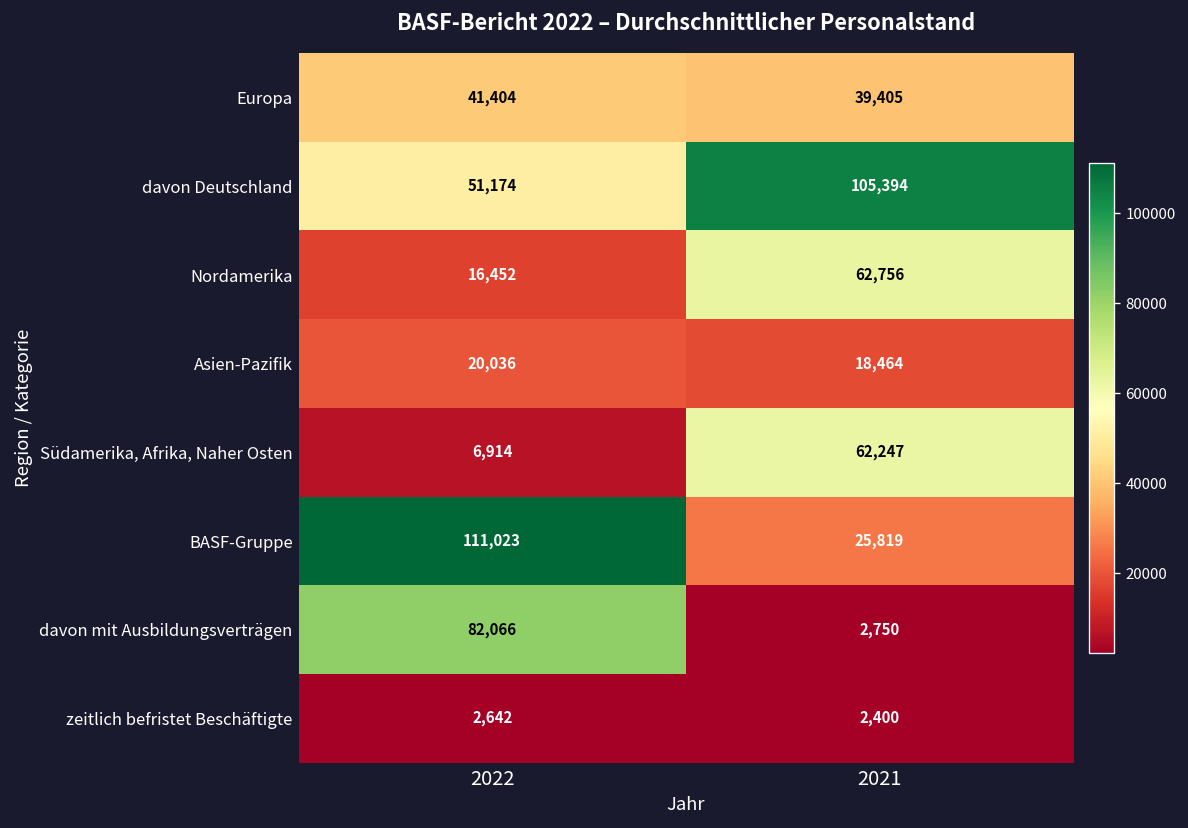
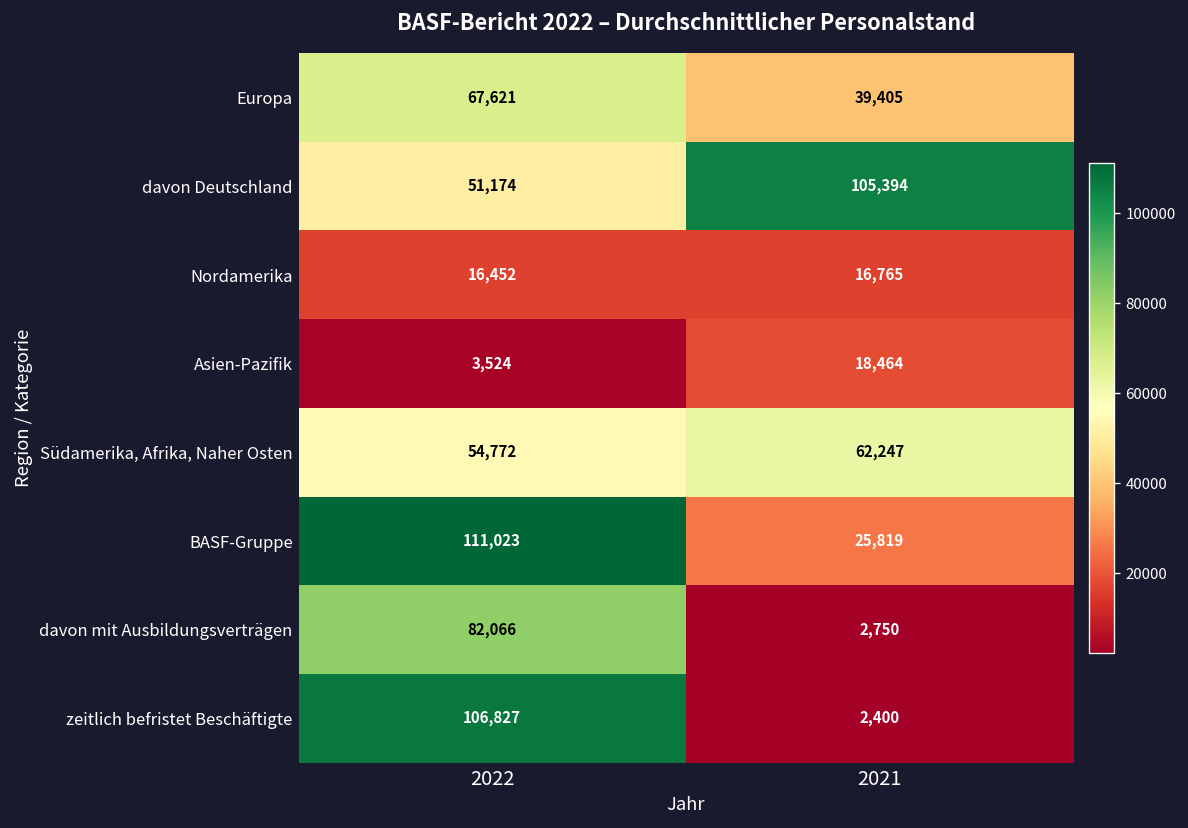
Europa, 2022: 41,404 -> 67,621
Nordamerika, 2021: 62,756 -> 16,765
Asien-Pazifik, 2022: 20,036 -> 3,524
Südamerika, Afrika, Naher Osten, 2022: 6,914 -> 54,772
zeitlich befristet Beschäftigte, 2022: 2,642 -> 106,827
